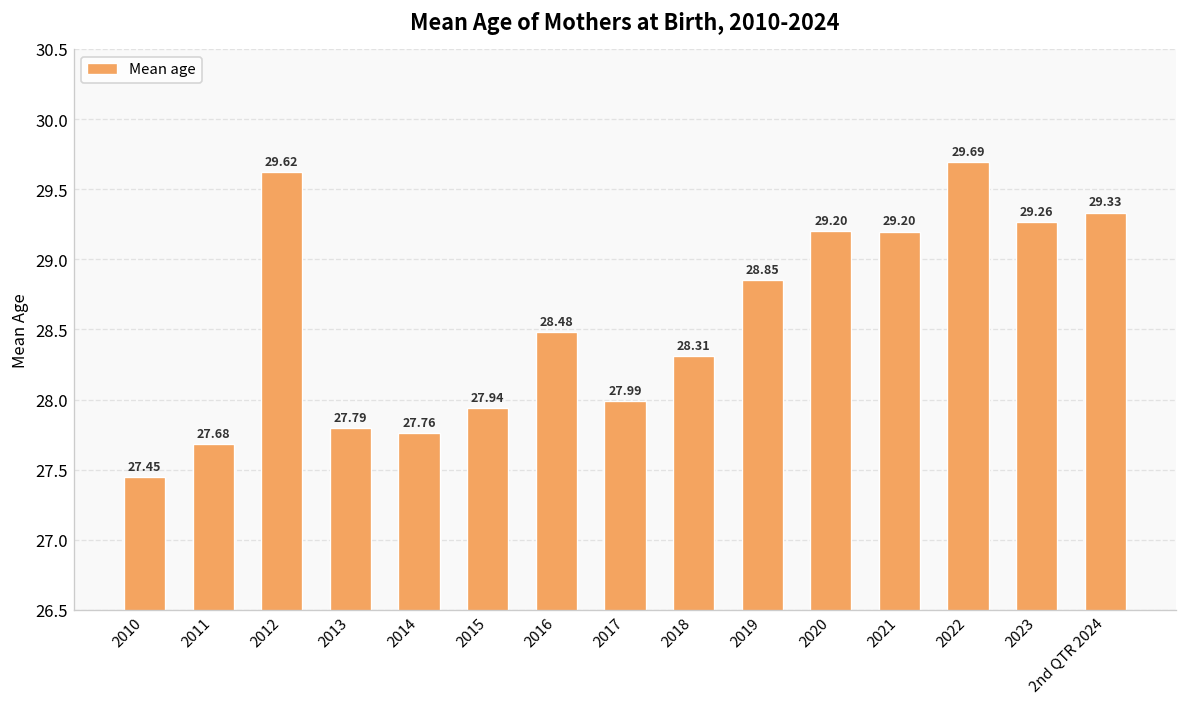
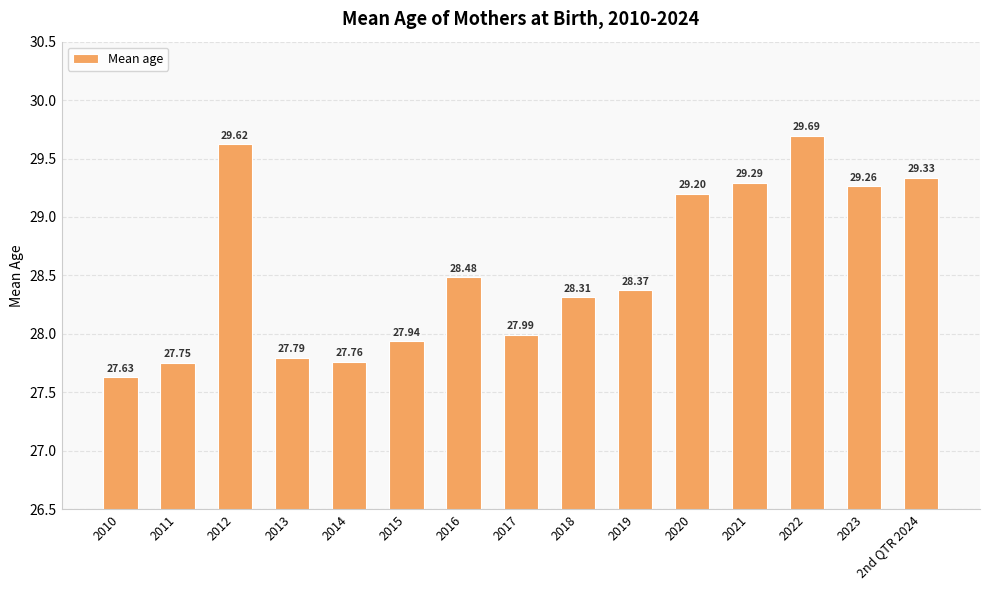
2010: 27.45 -> 27.63
2011: 27.68 -> 27.75
2019: 28.85 -> 28.37
2021: 29.20 -> 29.29
